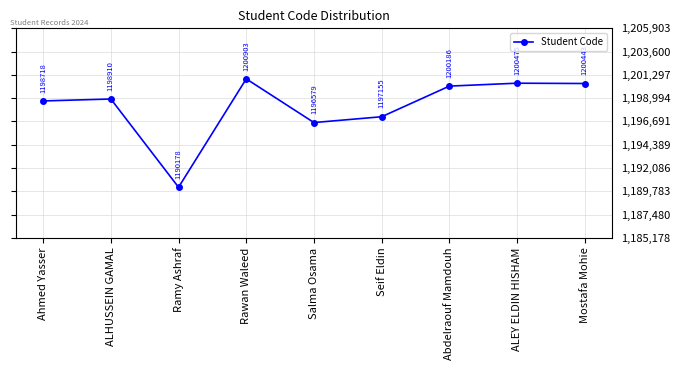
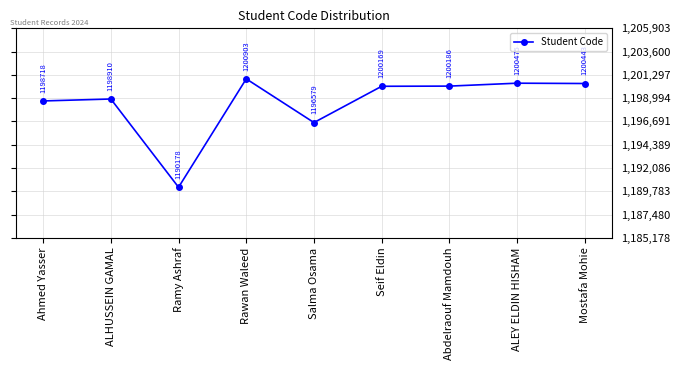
Seif Eldin: 1197155 -> 1200169
